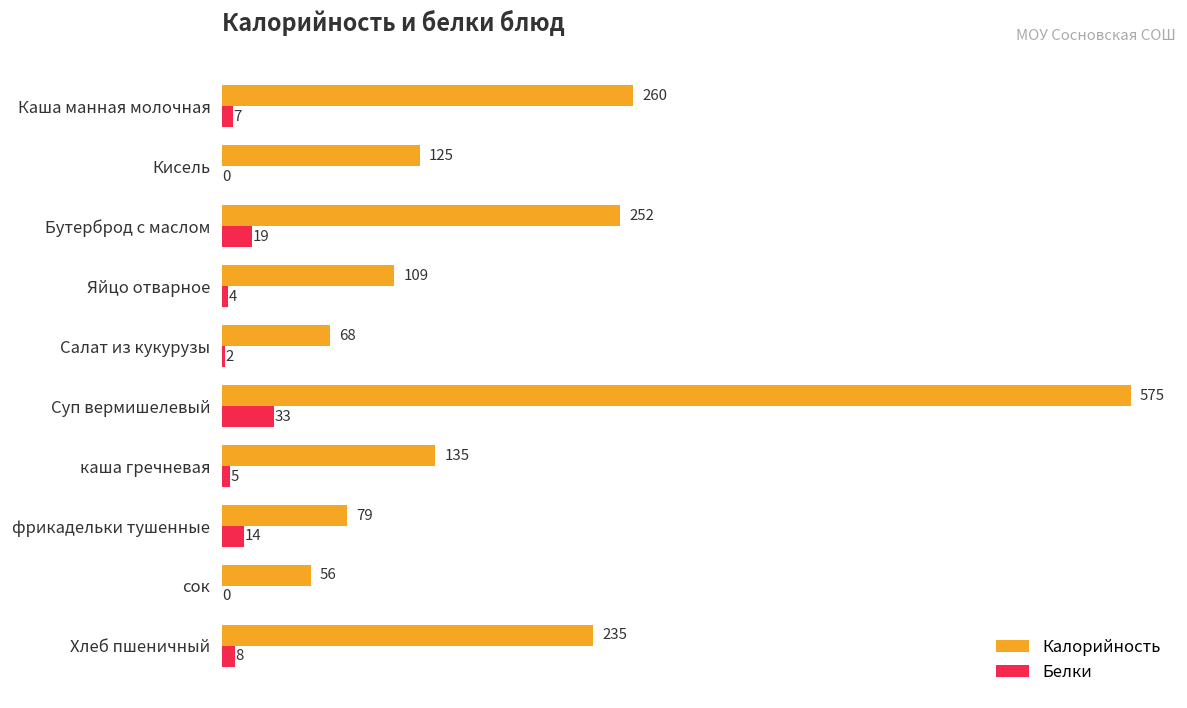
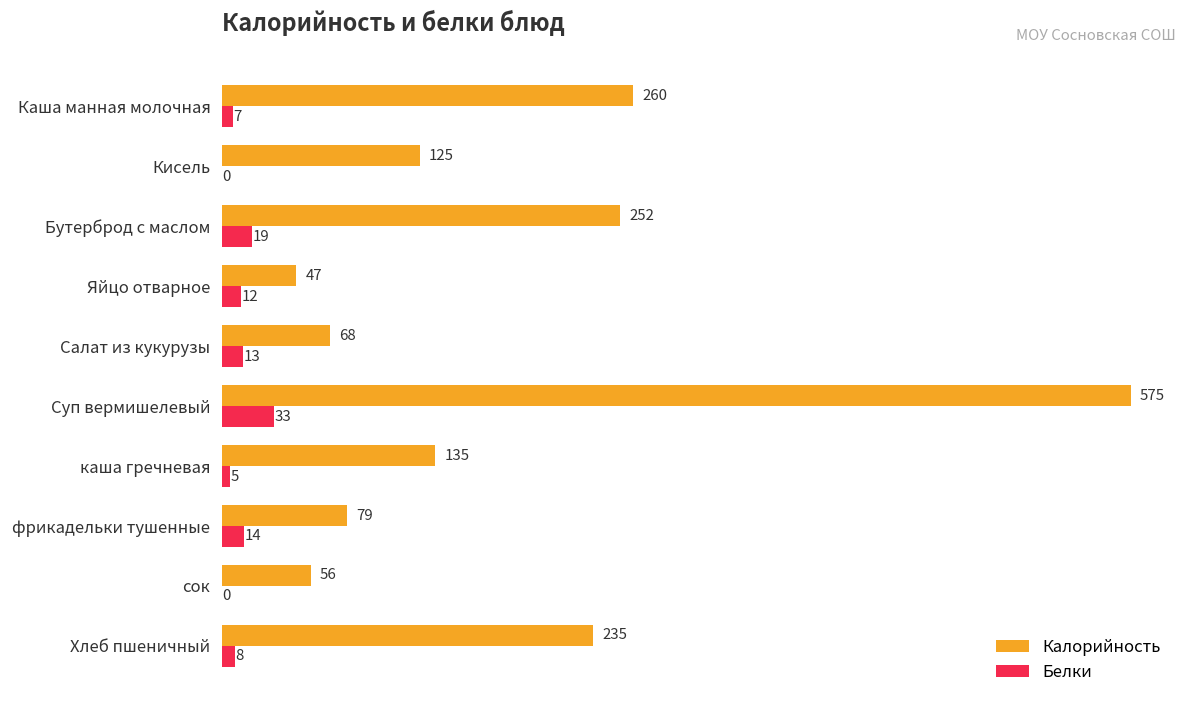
Калорийность, Яйцо отварное: 109 -> 47
Белки, Яйцо отварное: 4 -> 12
Белки, Салат из кукурузы: 2 -> 13
